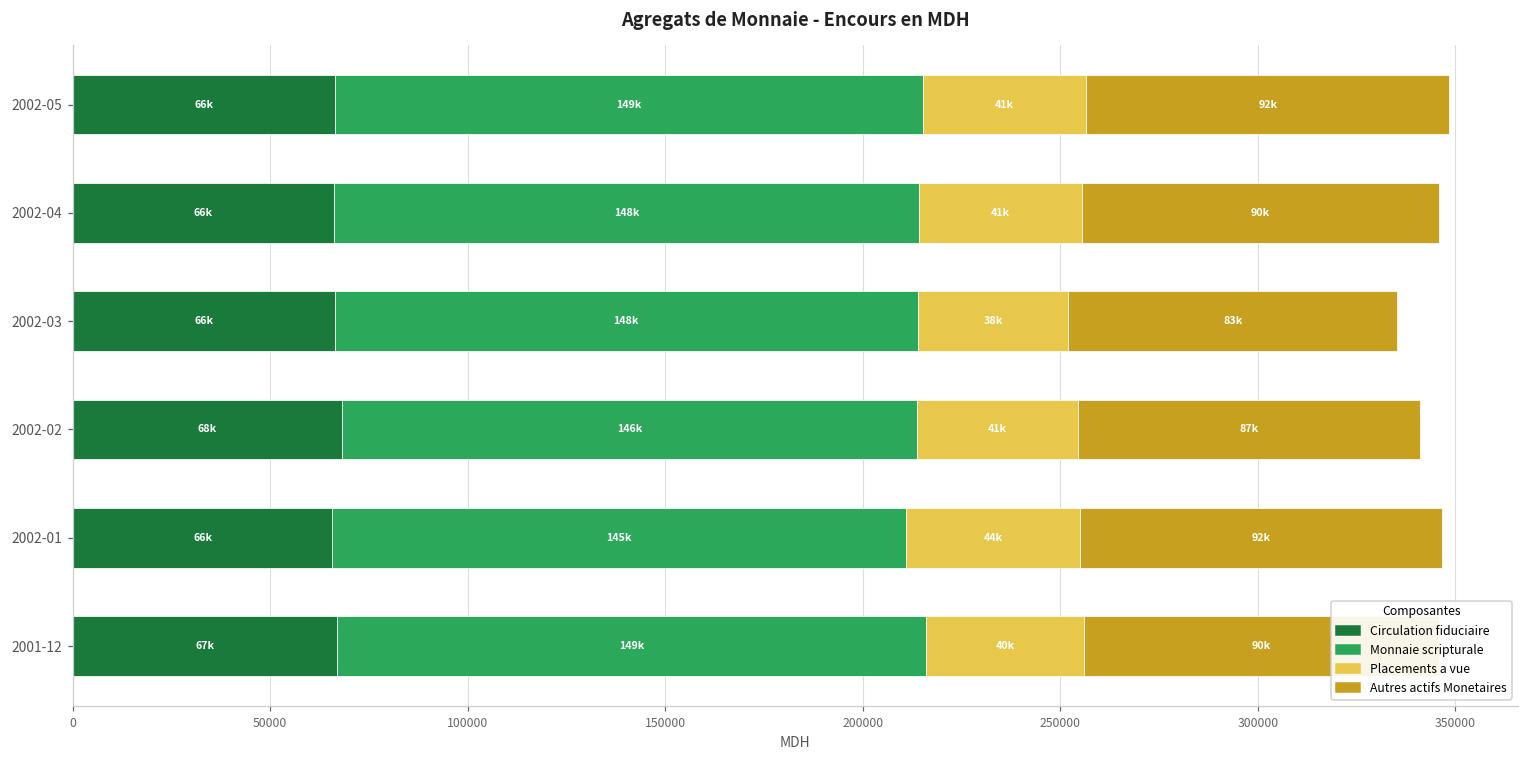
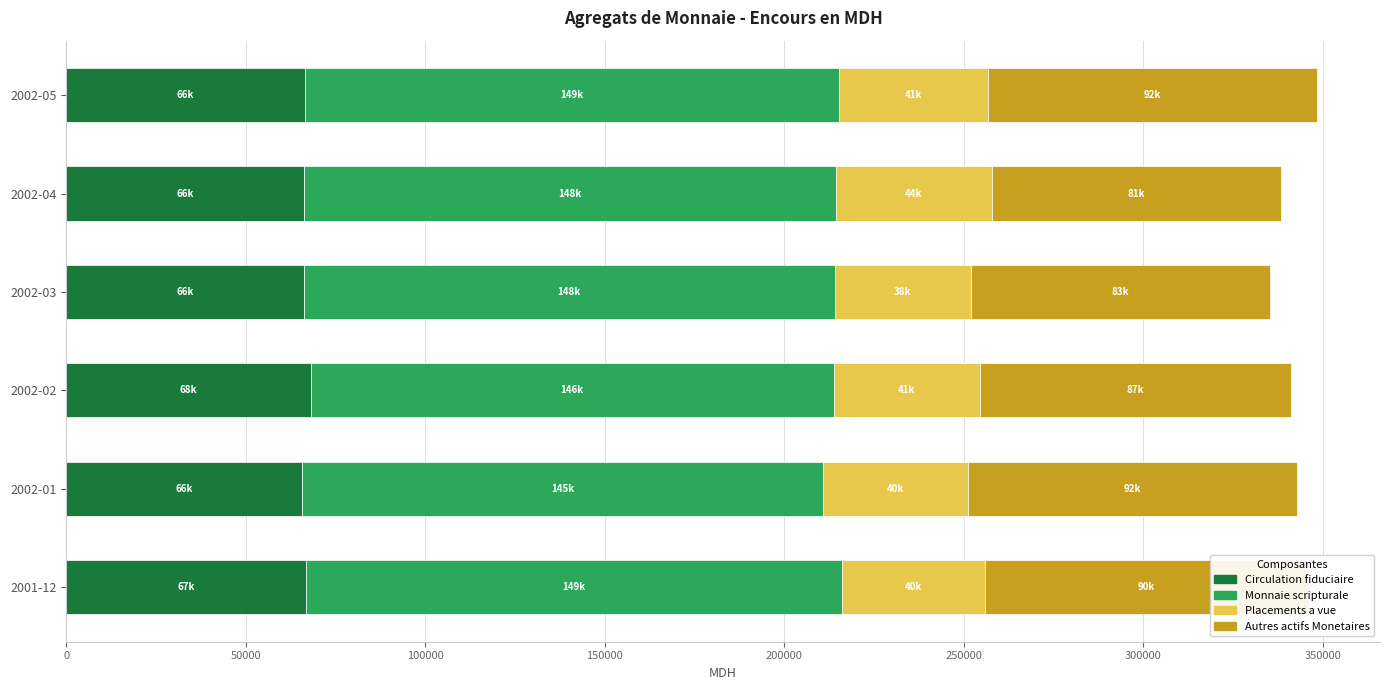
Placements a vue, 2002-04: 41k -> 44k
Autres actifs Monetaires, 2002-04: 90k -> 81k
Placements a vue, 2002-01: 44k -> 40k
